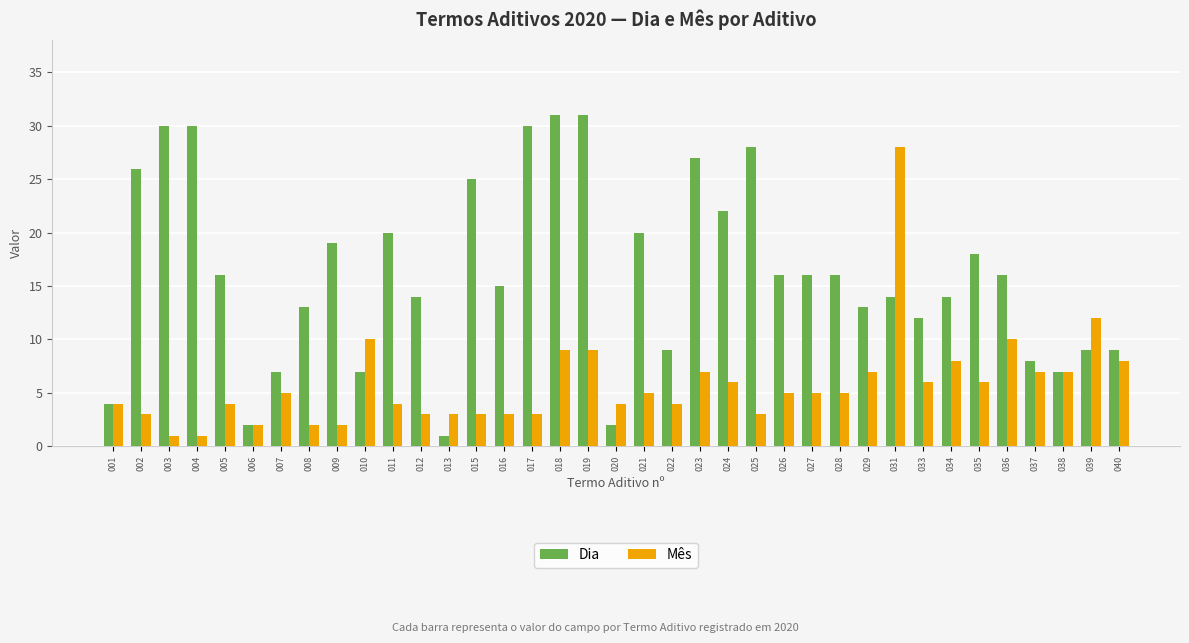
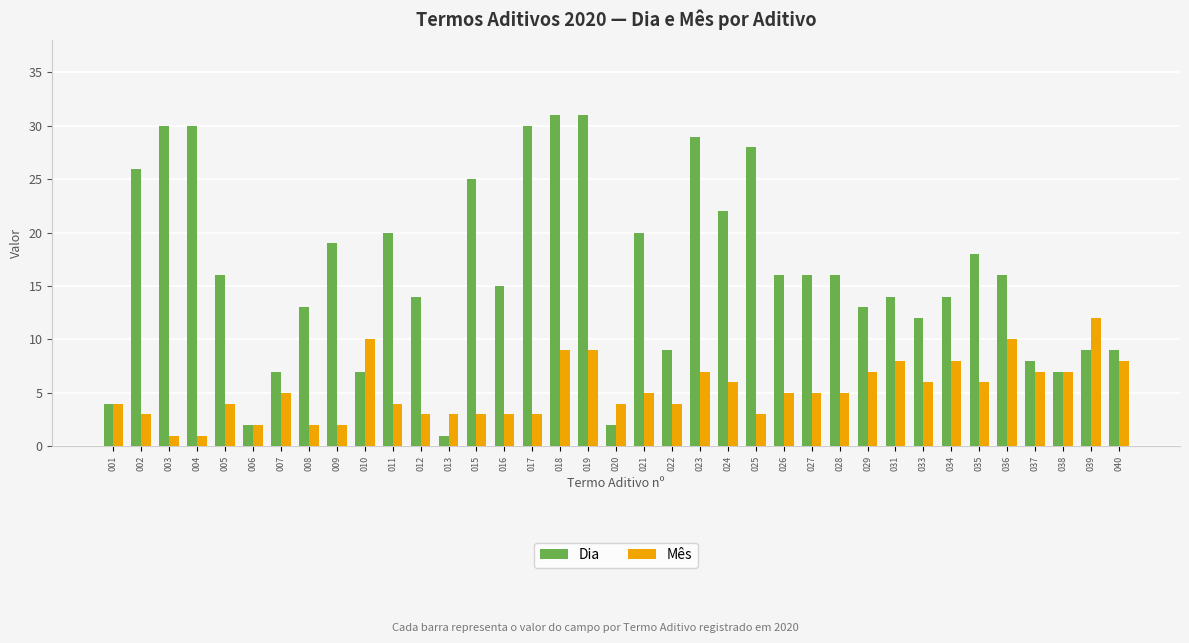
Dia, 023: 27 -> 29
Mês, 031: 28 -> 8
